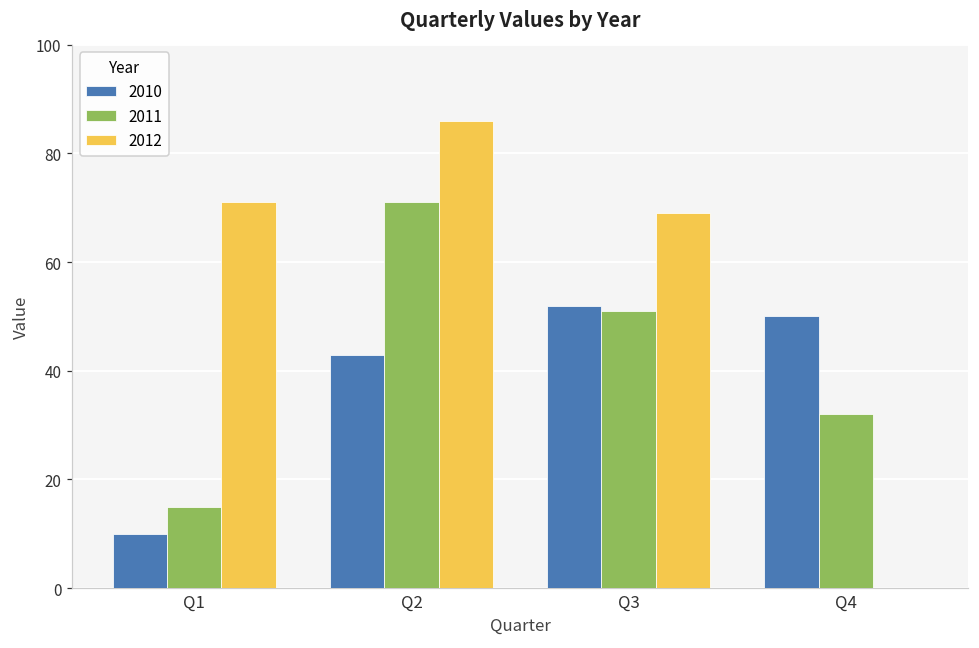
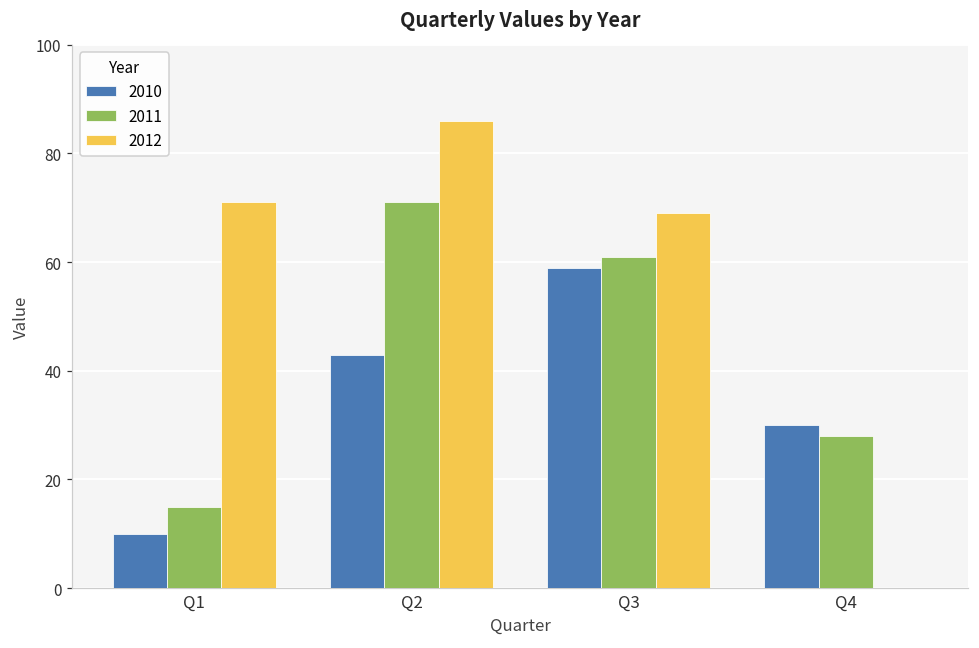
2010, Q3: 52 -> 59
2011, Q3: 51 -> 61
2010, Q4: 50 -> 30
2011, Q4: 32 -> 28
